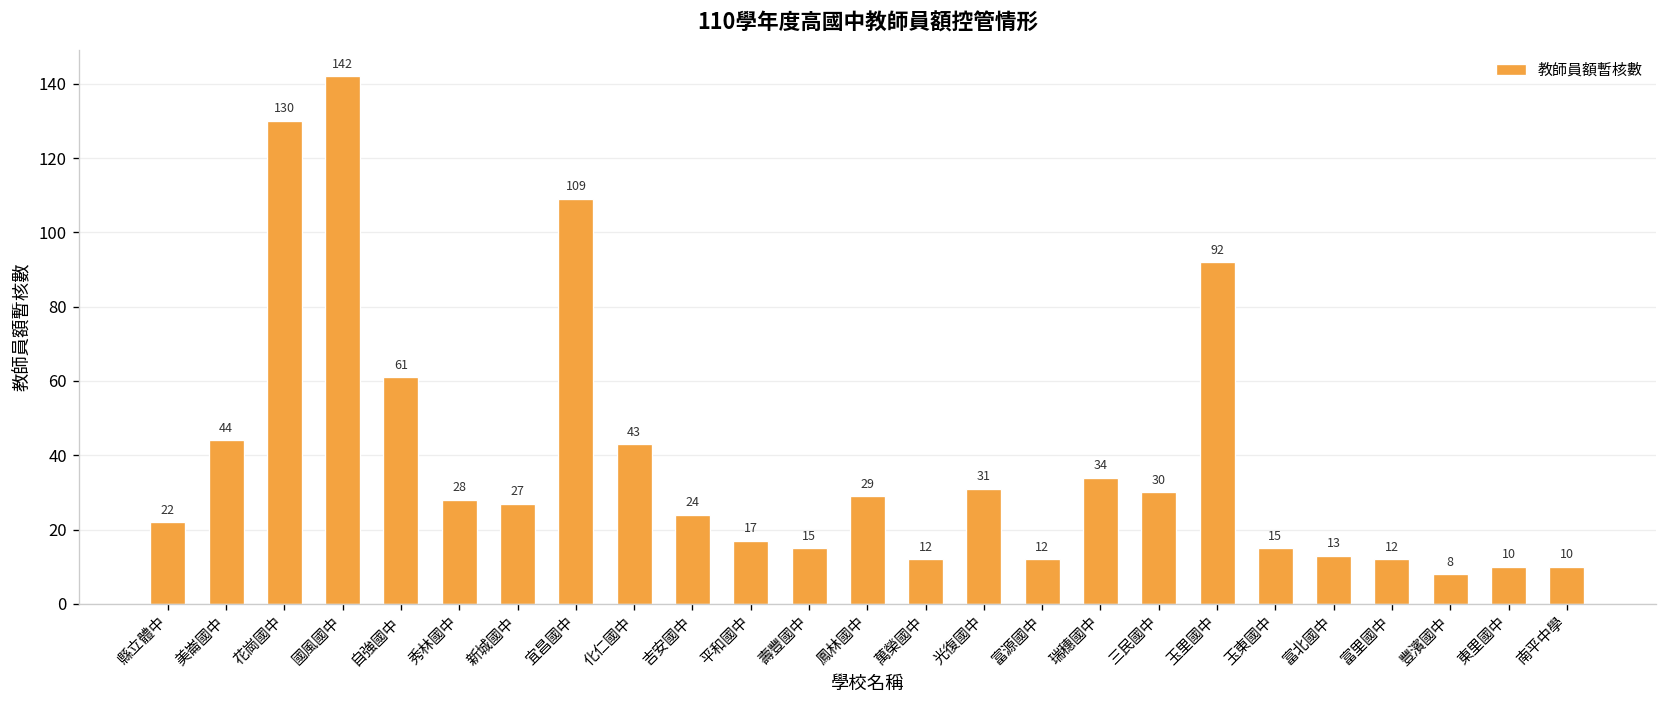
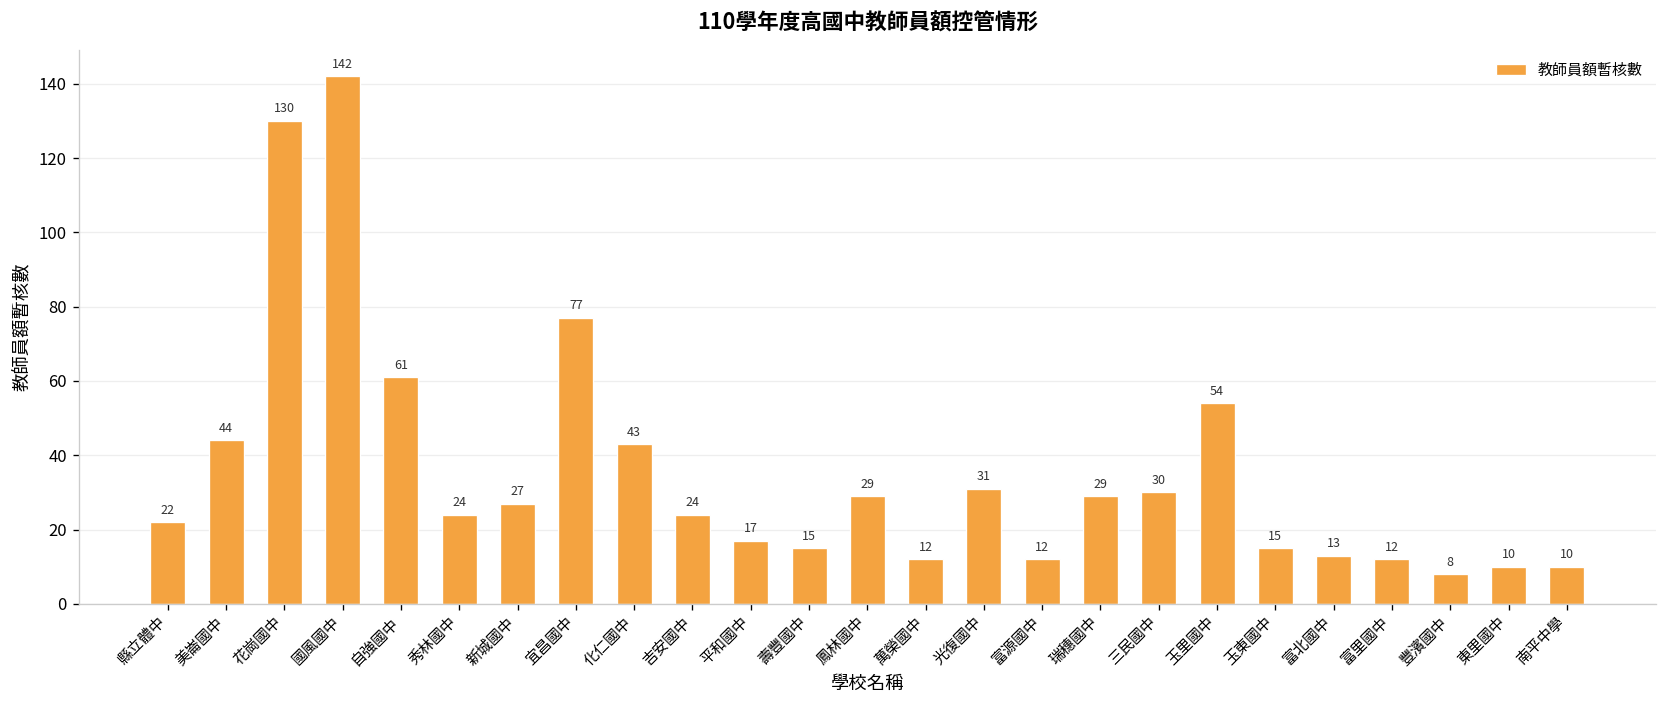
秀林國中: 28 -> 24
宜昌國中: 109 -> 77
瑞穗國中: 34 -> 29
玉里國中: 92 -> 54
